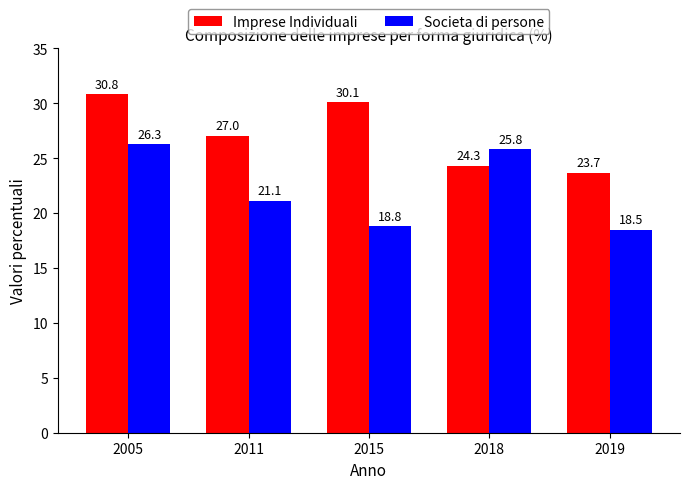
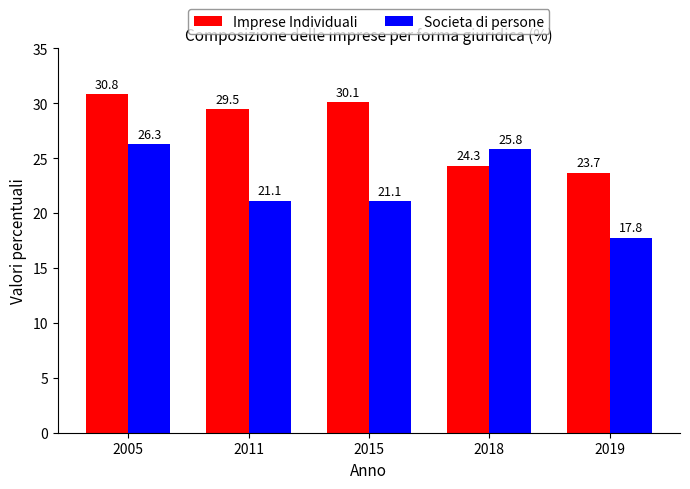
Imprese Individuali, 2011: 27.0 -> 29.5
Societa di persone, 2015: 18.8 -> 21.1
Societa di persone, 2019: 18.5 -> 17.8
